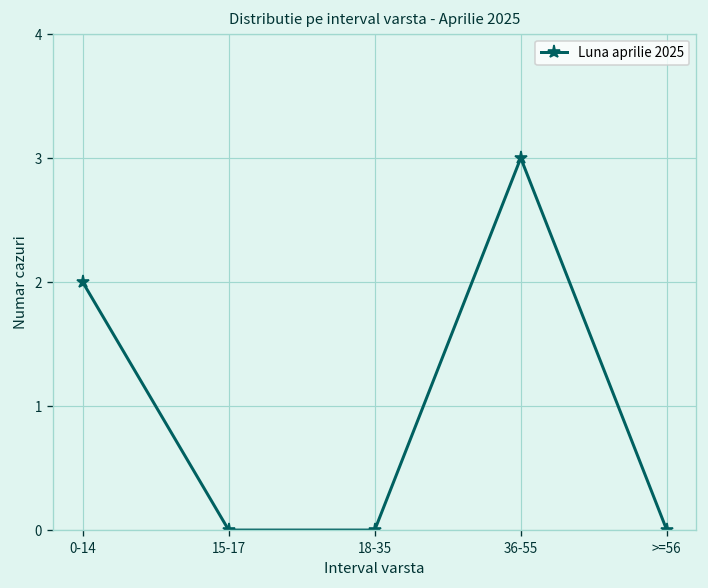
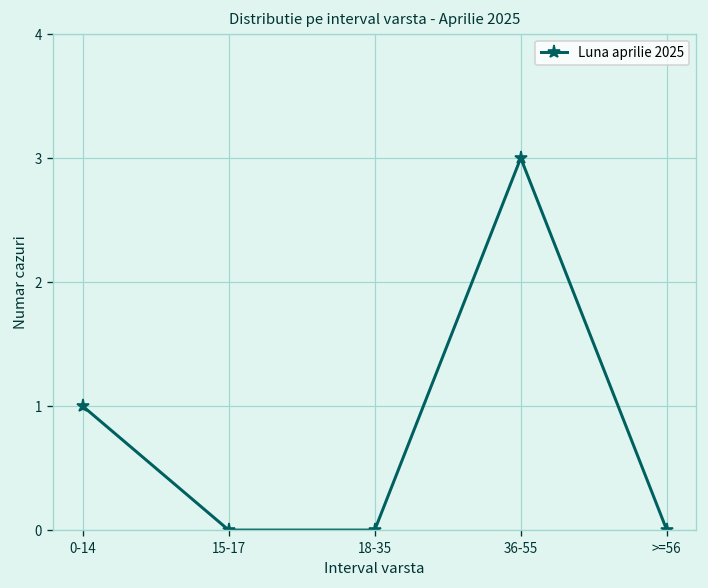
0-14: 2 -> 1
